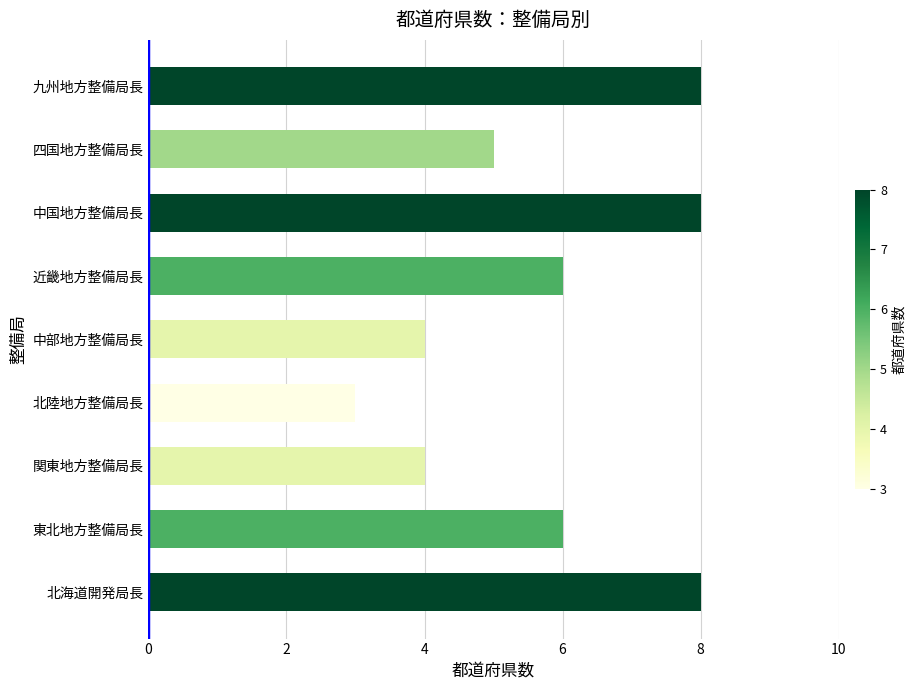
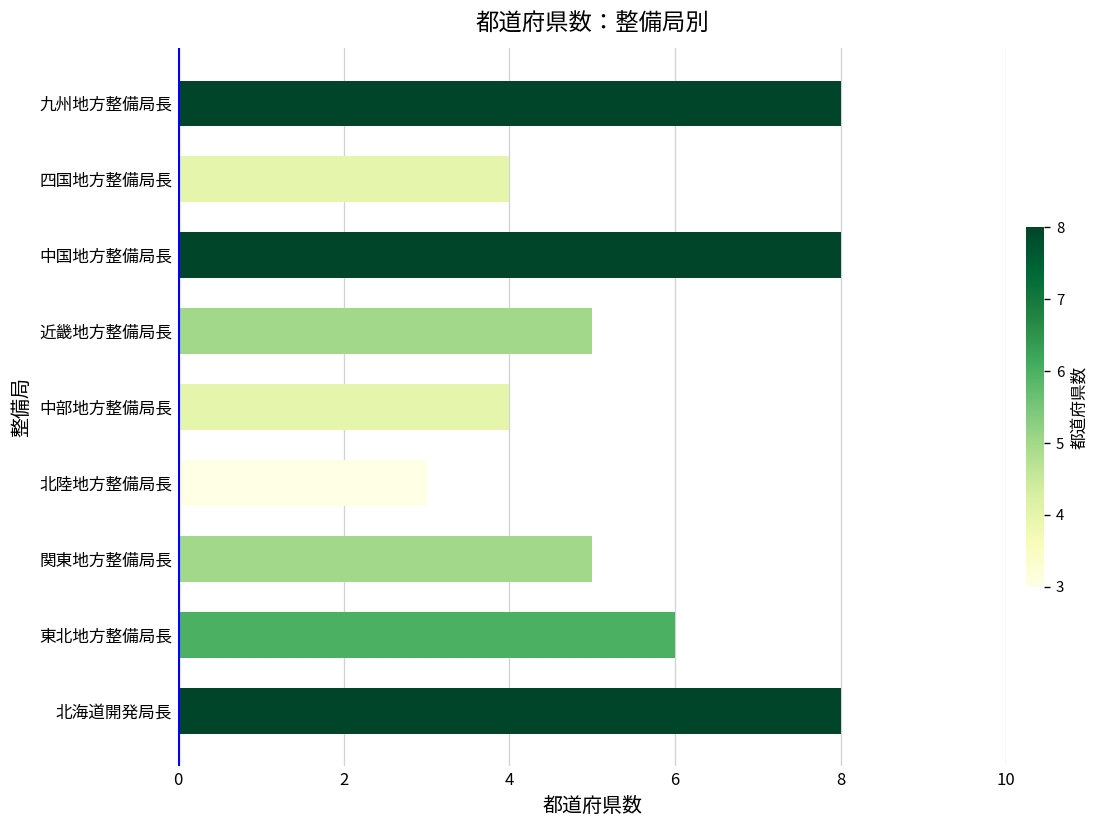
四国地方整備局長: 5 -> 4
近畿地方整備局長: 6 -> 5
関東地方整備局長: 4 -> 5
